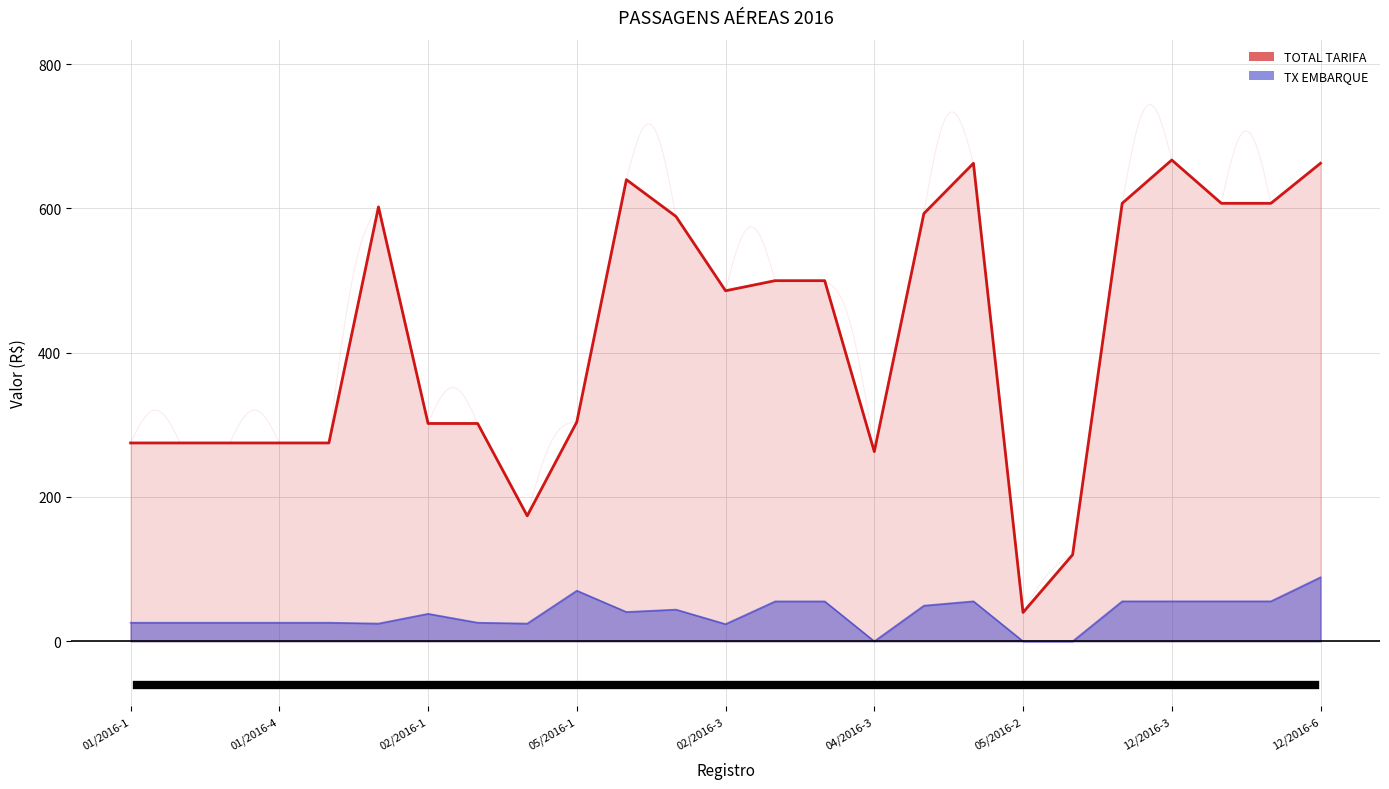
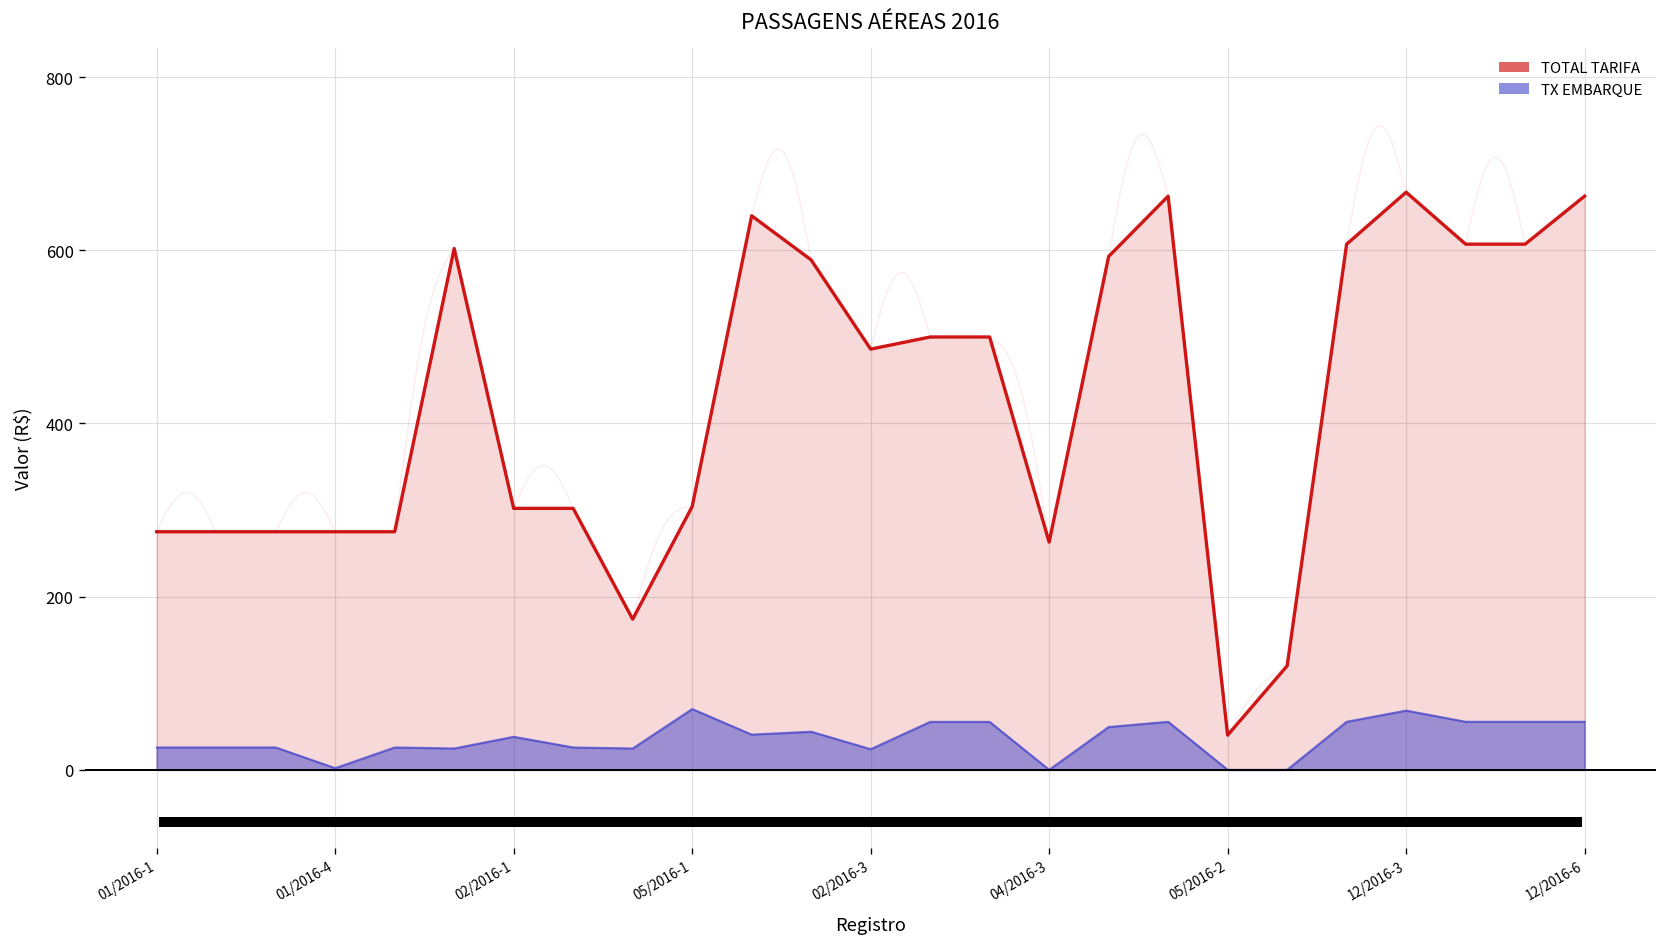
TX EMBARQUE, 01/2016-4: 30 -> 0
TX EMBARQUE, 12/2016-3: 60 -> 70
TX EMBARQUE, 12/2016-6: 90 -> 60
